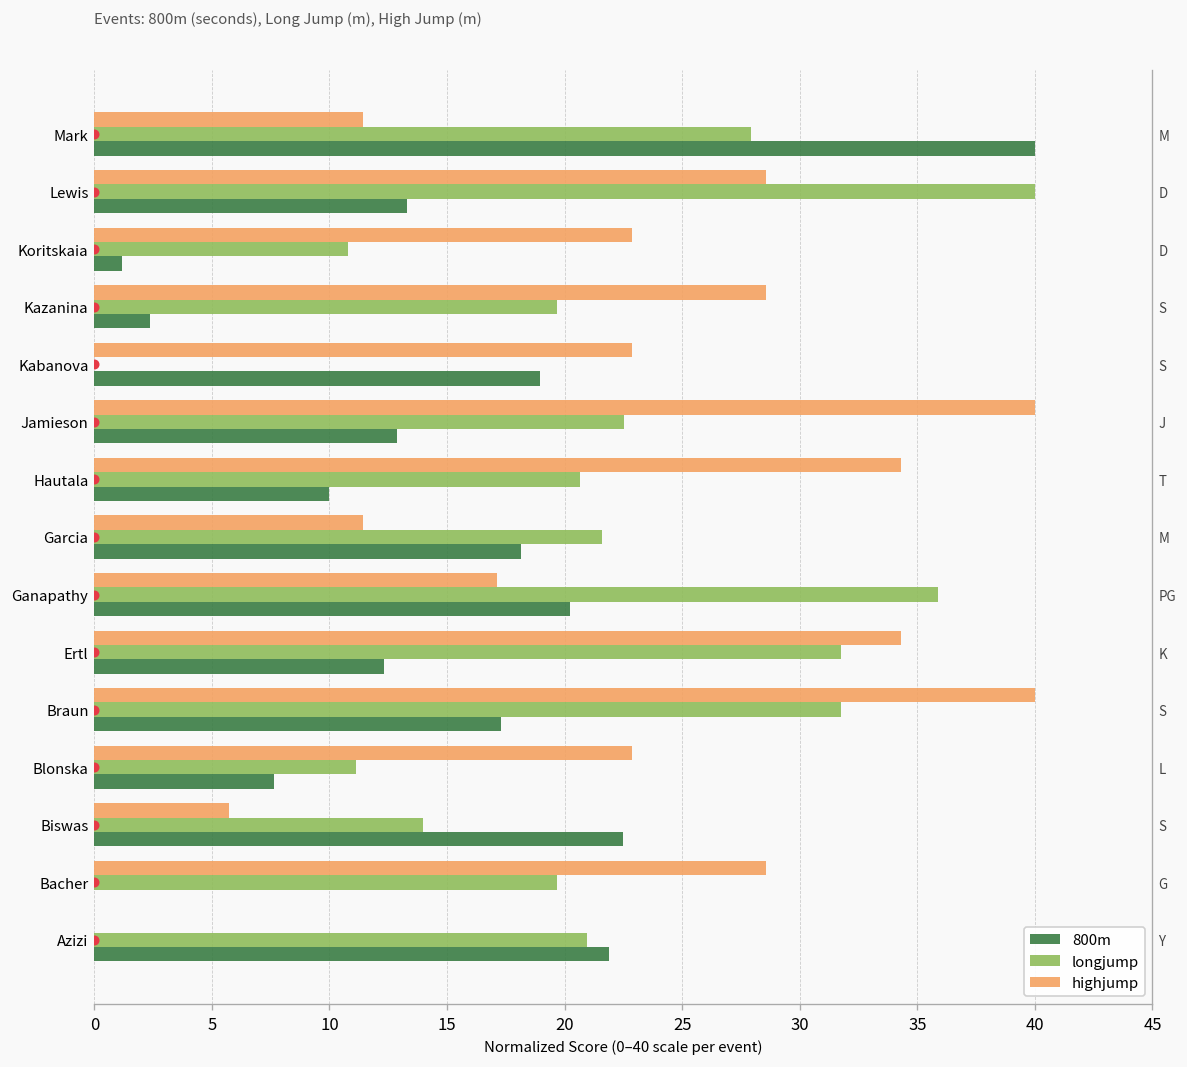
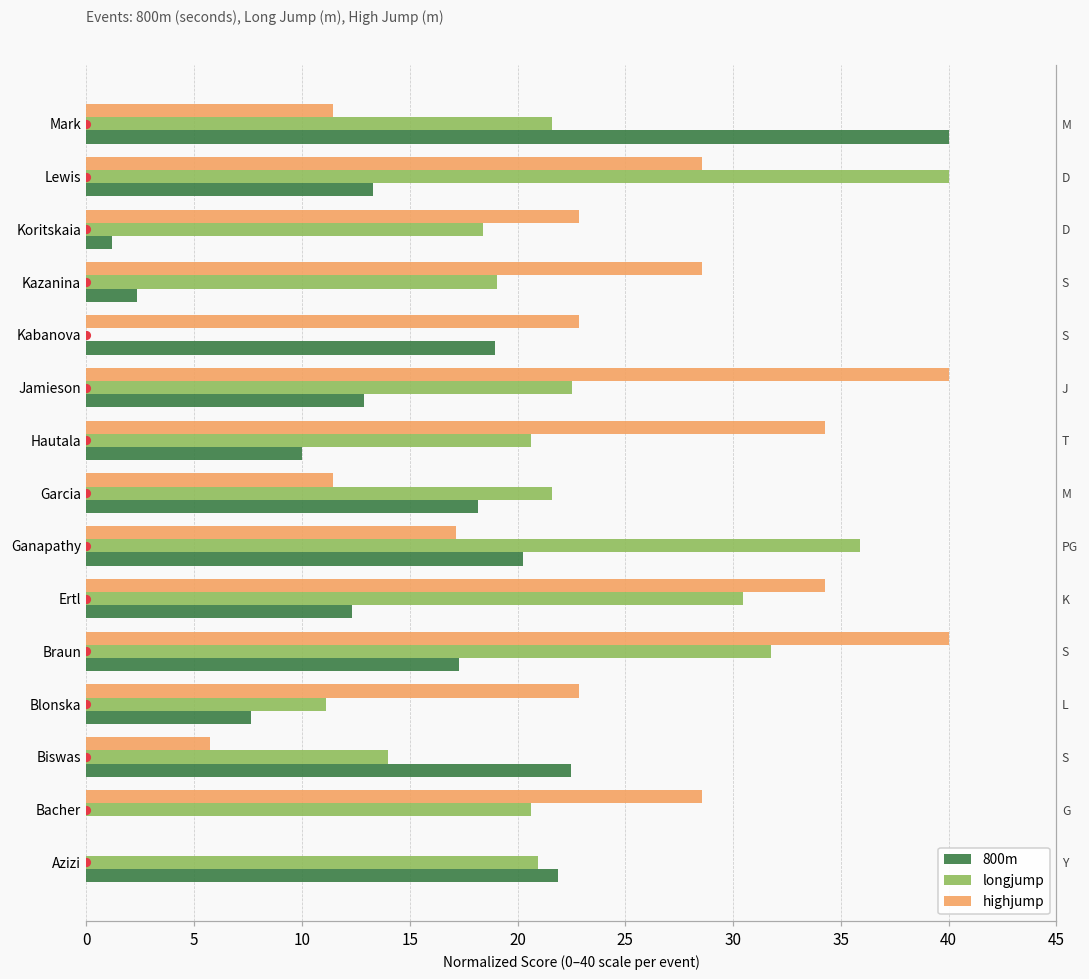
longjump, Mark: 27.9 -> 21.6
longjump, Koritskaia: 10.8 -> 18.4
longjump, Kazanina: 19.7 -> 19.0
longjump, Ertl: 31.7 -> 30.5
longjump, Bacher: 19.7 -> 20.6
